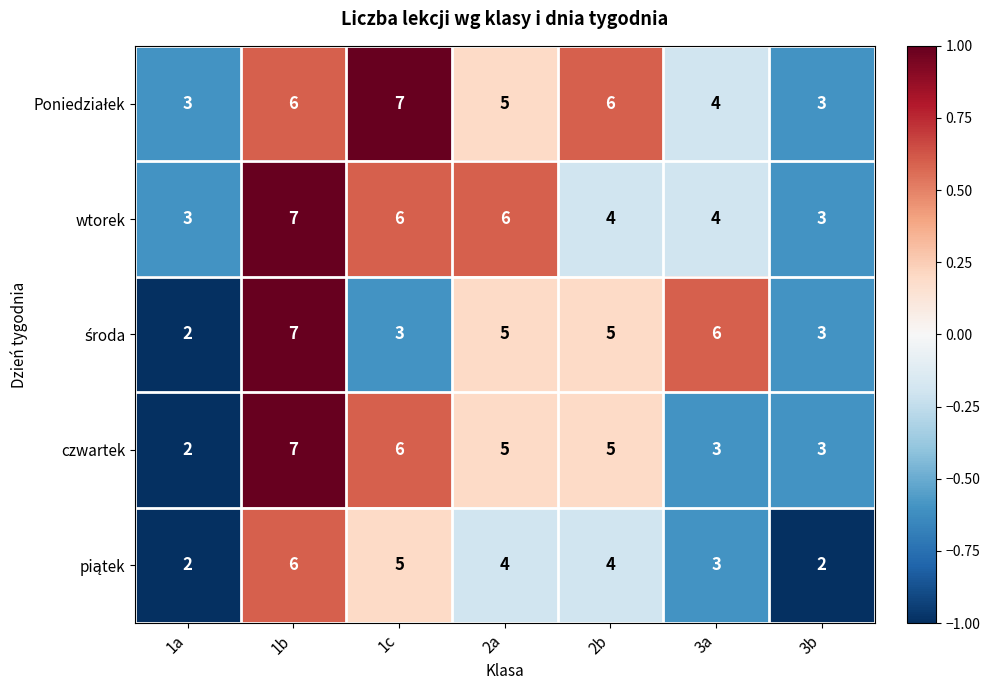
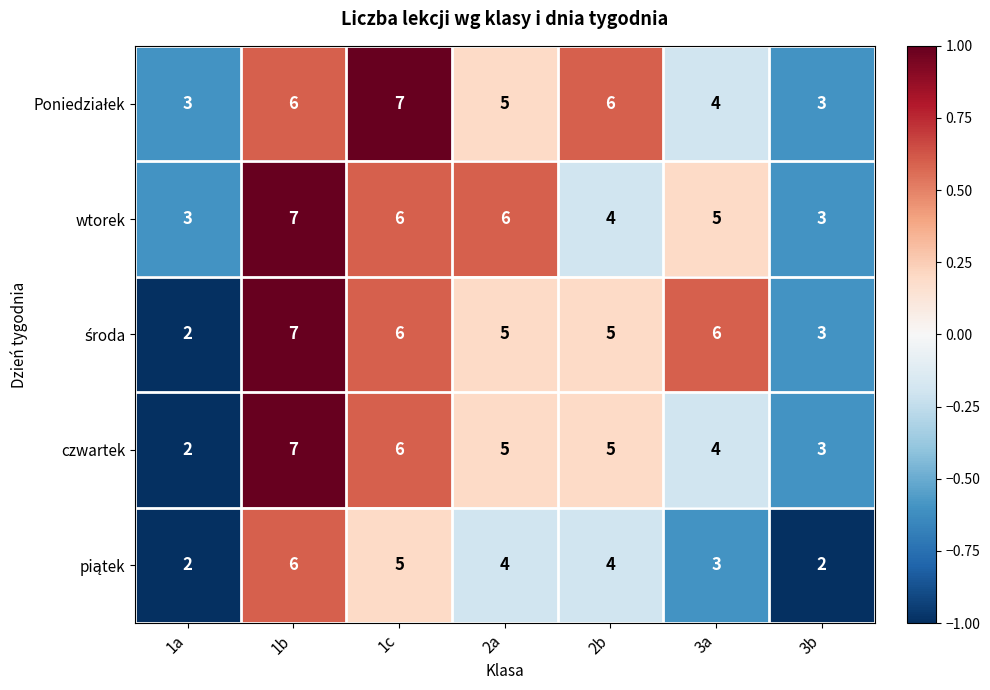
wtorek, 3a: 4 -> 5
środa, 1c: 3 -> 6
czwartek, 3a: 3 -> 4
